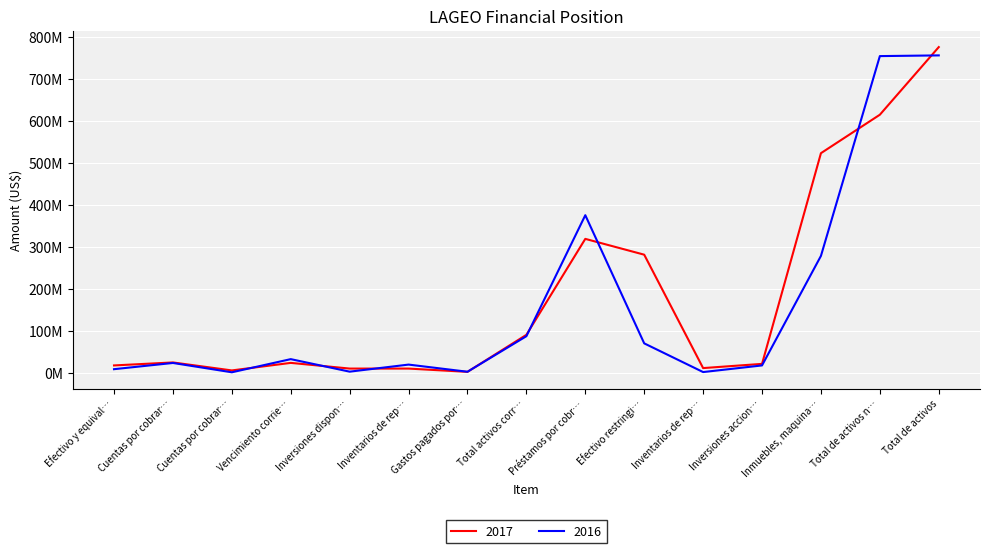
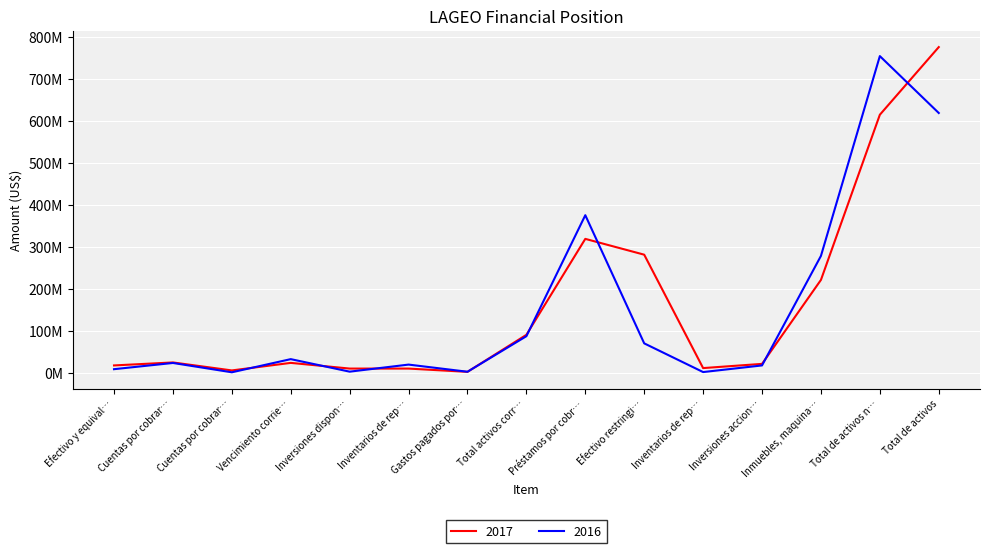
2017, Inmuebles, maquina…: 520000000 -> 220000000
2016, Total de activos: 760000000 -> 620000000
